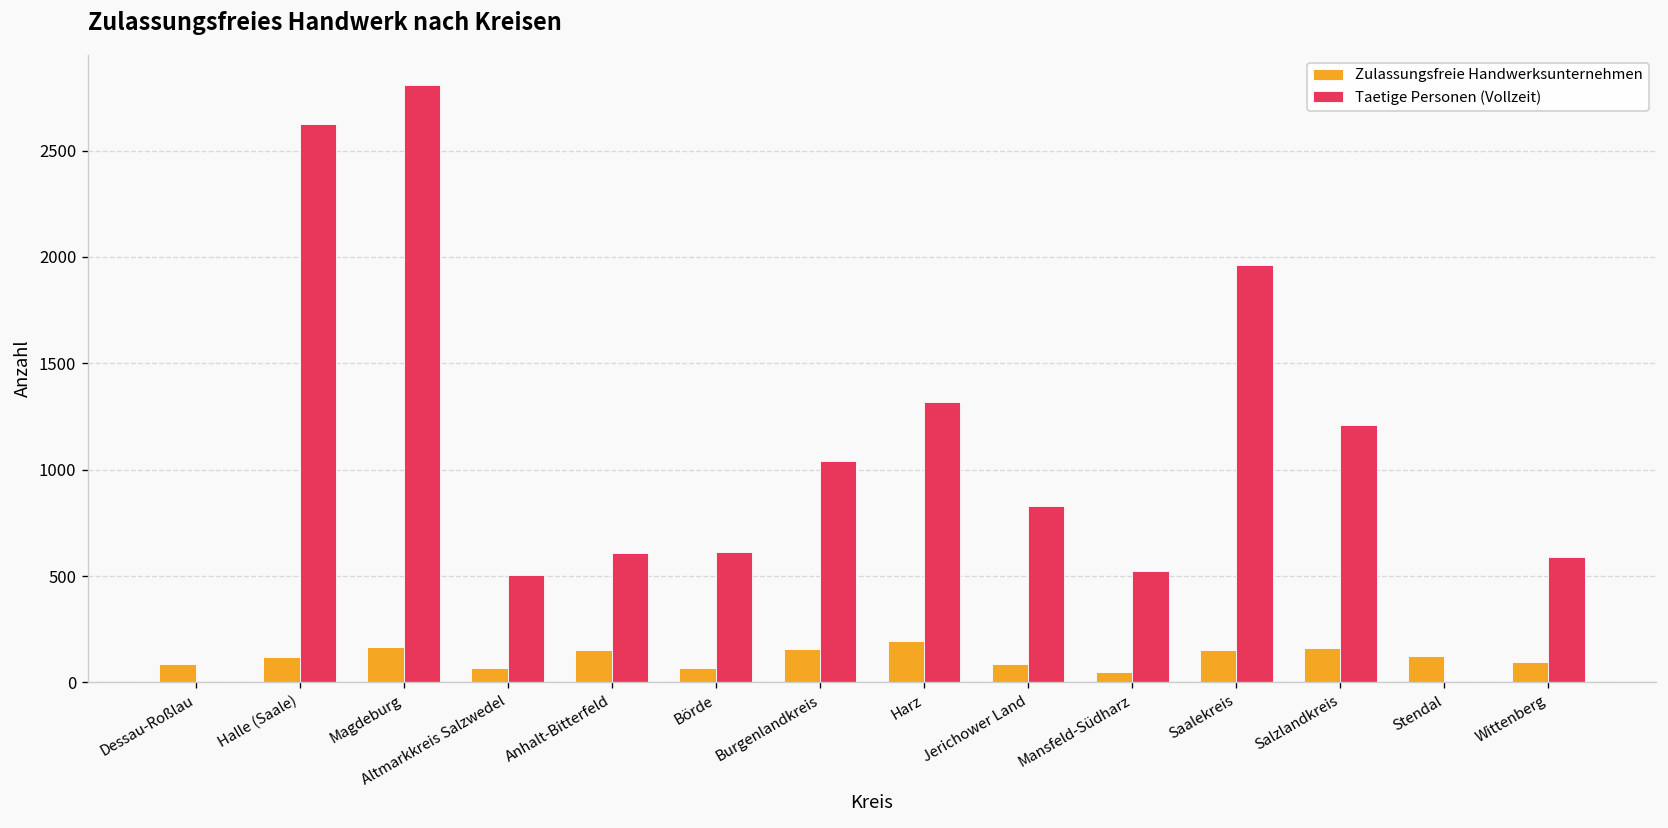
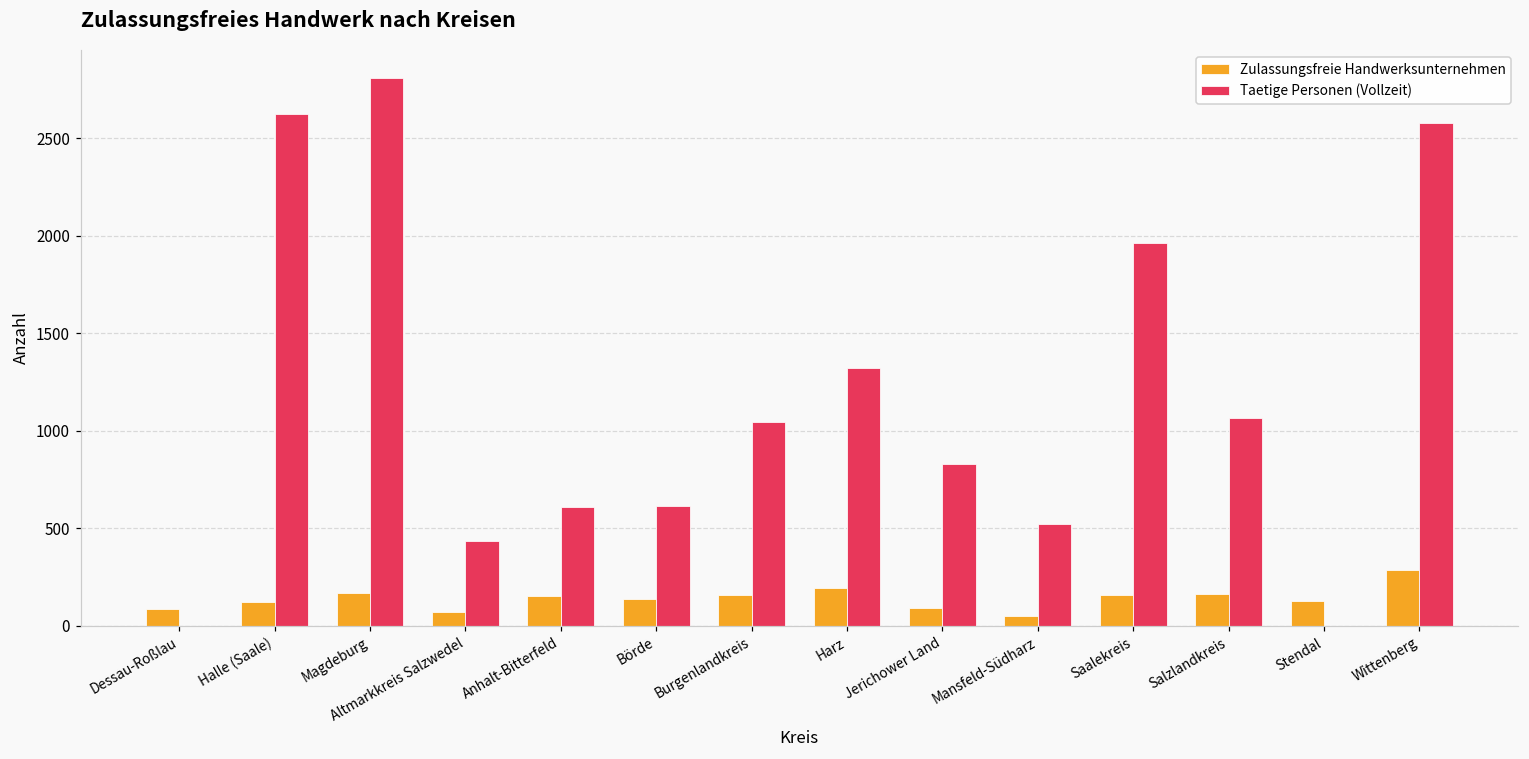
Taetige Personen (Vollzeit), Altmarkkreis Salzwedel: 510 -> 430
Zulassungsfreie Handwerksunternehmen, Börde: 70 -> 140
Taetige Personen (Vollzeit), Salzlandkreis: 1210 -> 1060
Zulassungsfreie Handwerksunternehmen, Wittenberg: 90 -> 290
Taetige Personen (Vollzeit), Wittenberg: 590 -> 2580
